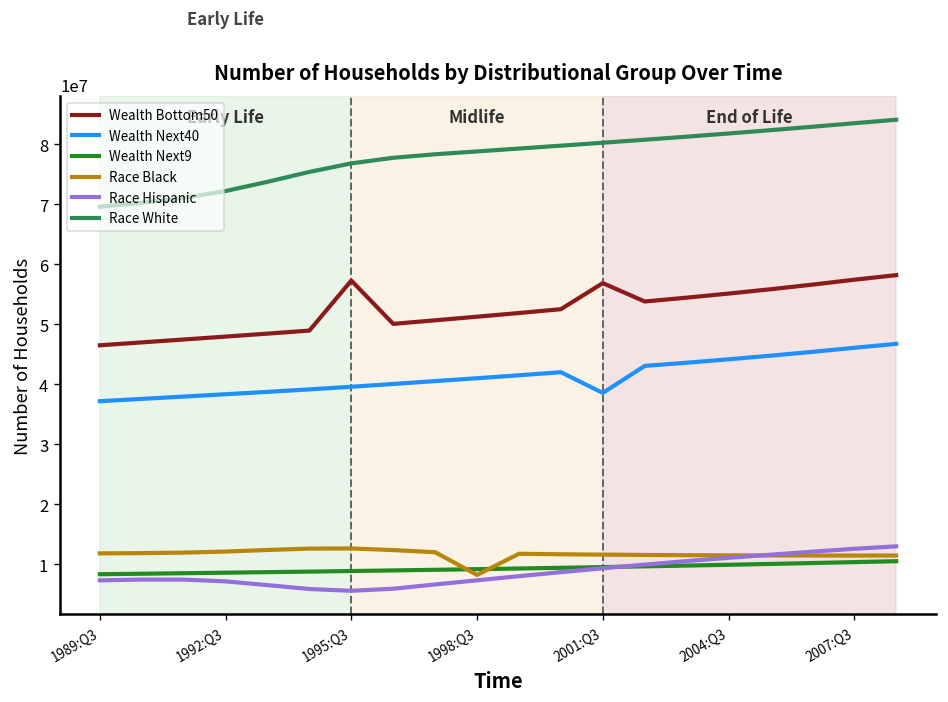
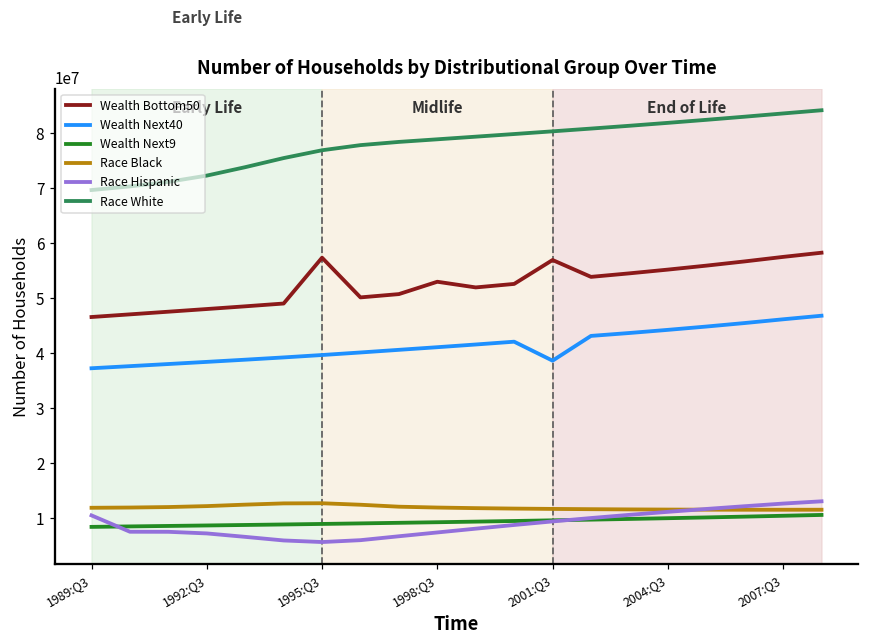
Race Hispanic, 1989:Q3: 7000000 -> 10000000
Wealth Bottom50, 1998:Q3: 51000000 -> 53000000
Race Black, 1998:Q3: 8000000 -> 12000000
